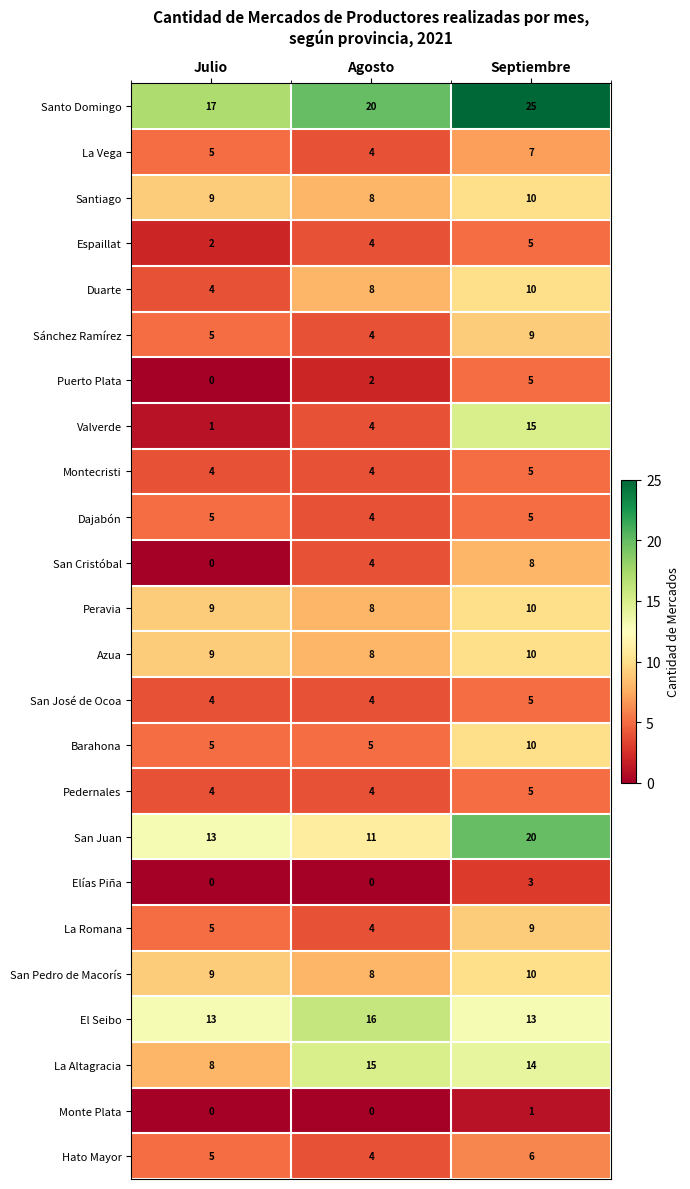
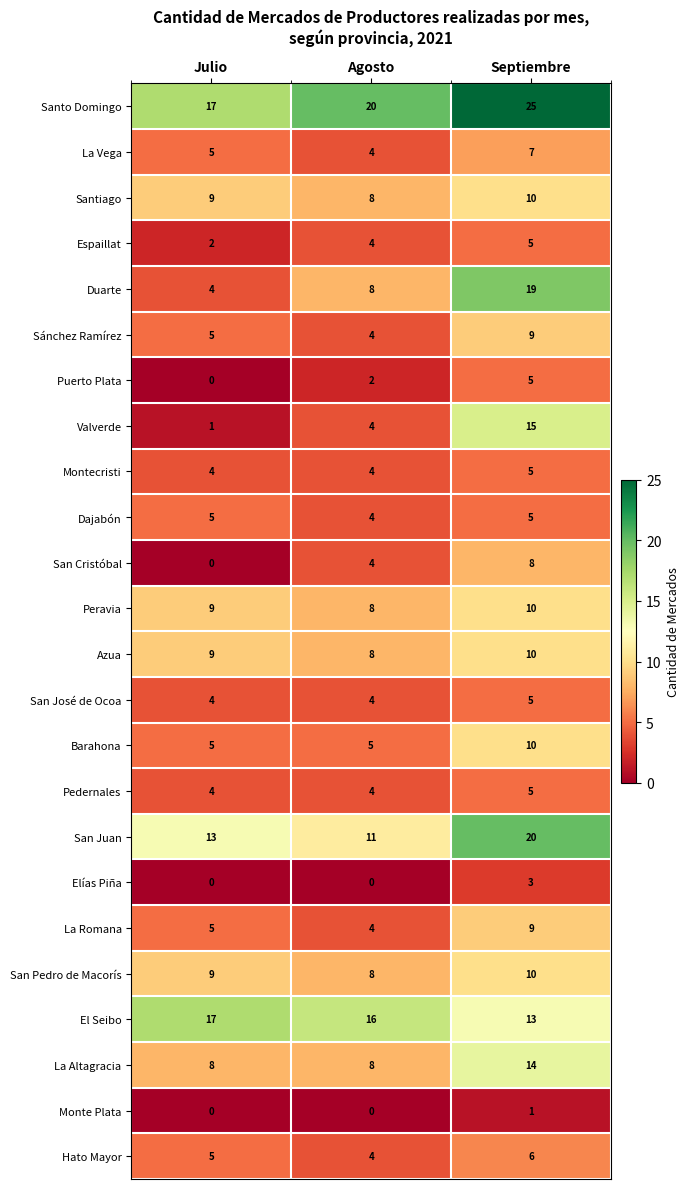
Duarte, Septiembre: 10 -> 19
El Seibo, Julio: 13 -> 17
La Altagracia, Agosto: 15 -> 8
